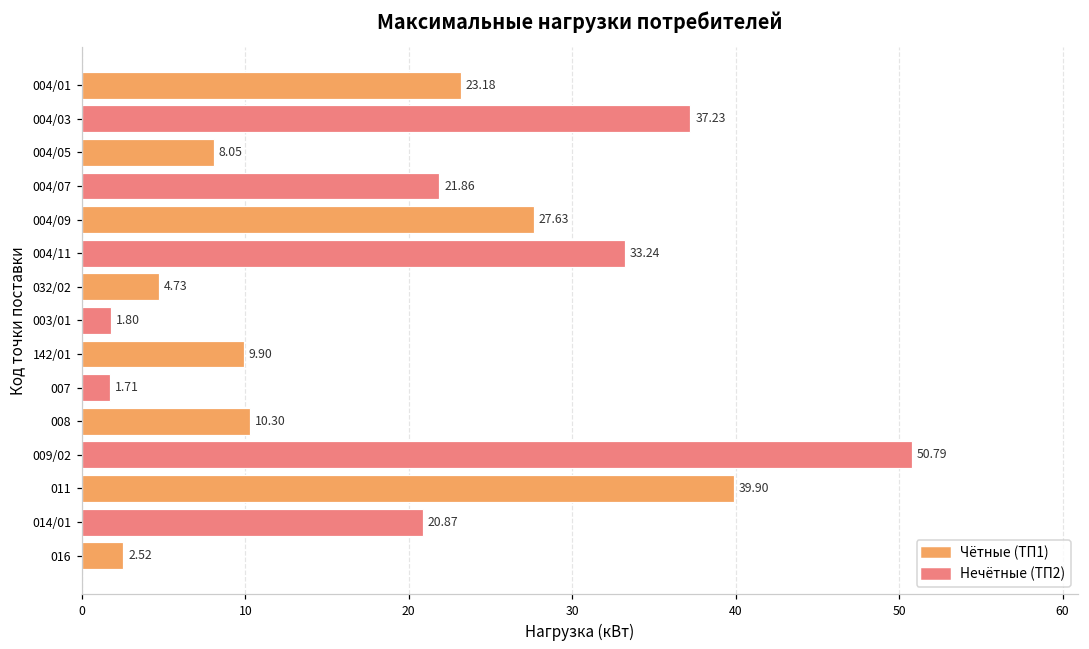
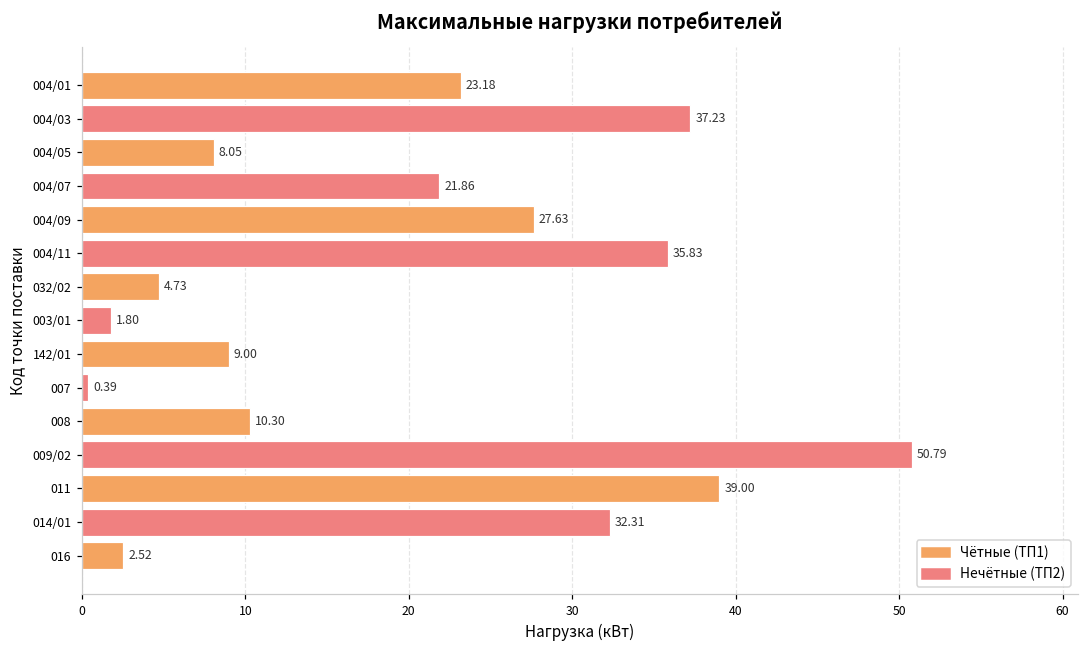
004/11: 33.24 -> 35.83
142/01: 9.90 -> 9.00
007: 1.71 -> 0.39
011: 39.90 -> 39.00
014/01: 20.87 -> 32.31
